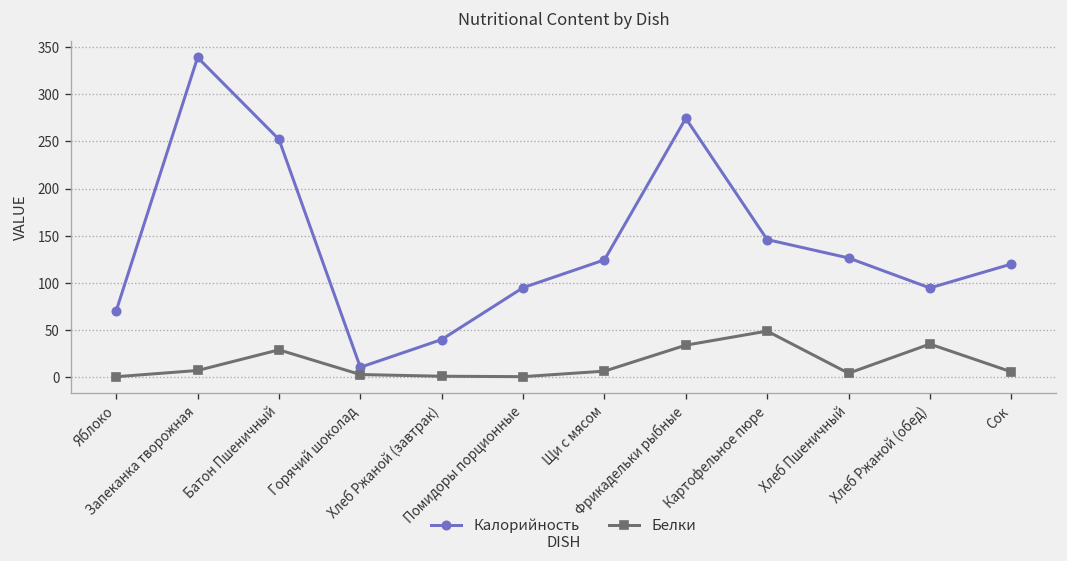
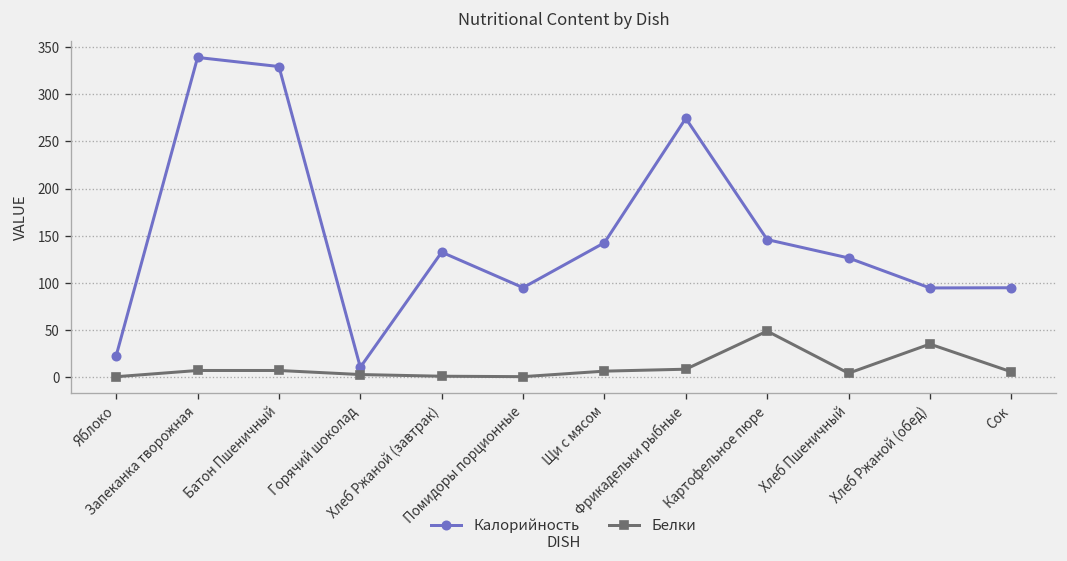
Калорийность, Яблоко: 70 -> 20
Калорийность, Батон Пшеничный: 250 -> 330
Белки, Батон Пшеничный: 30 -> 10
Калорийность, Хлеб Ржаной (завтрак): 40 -> 130
Калорийность, Щи с мясом: 120 -> 140
Белки, Фрикадельки рыбные: 30 -> 10
Калорийность, Сок: 120 -> 90
